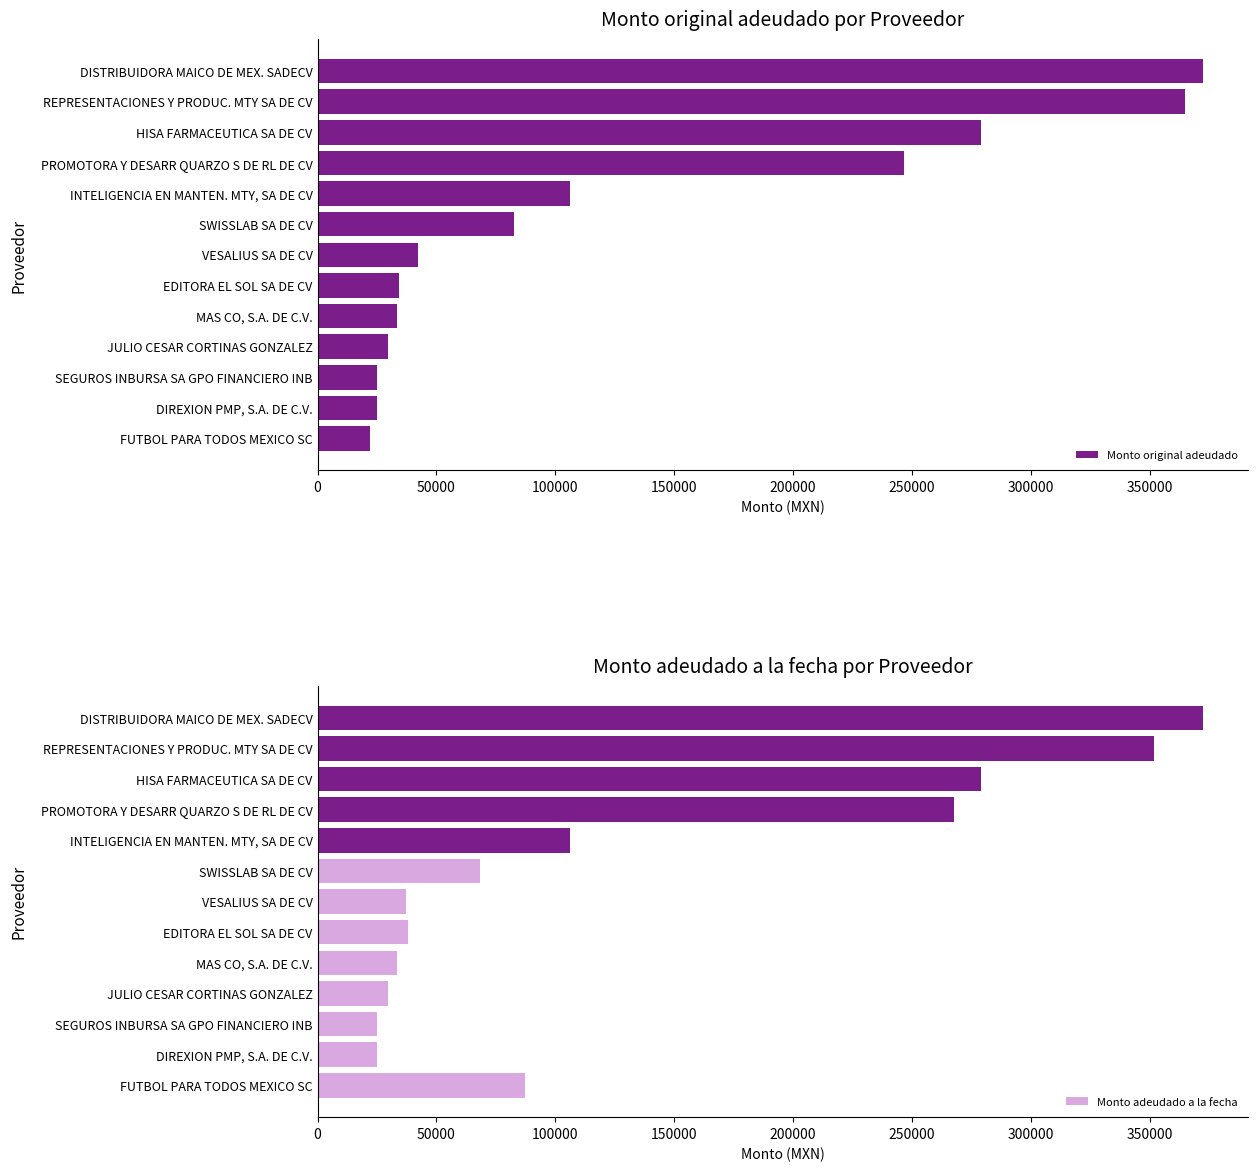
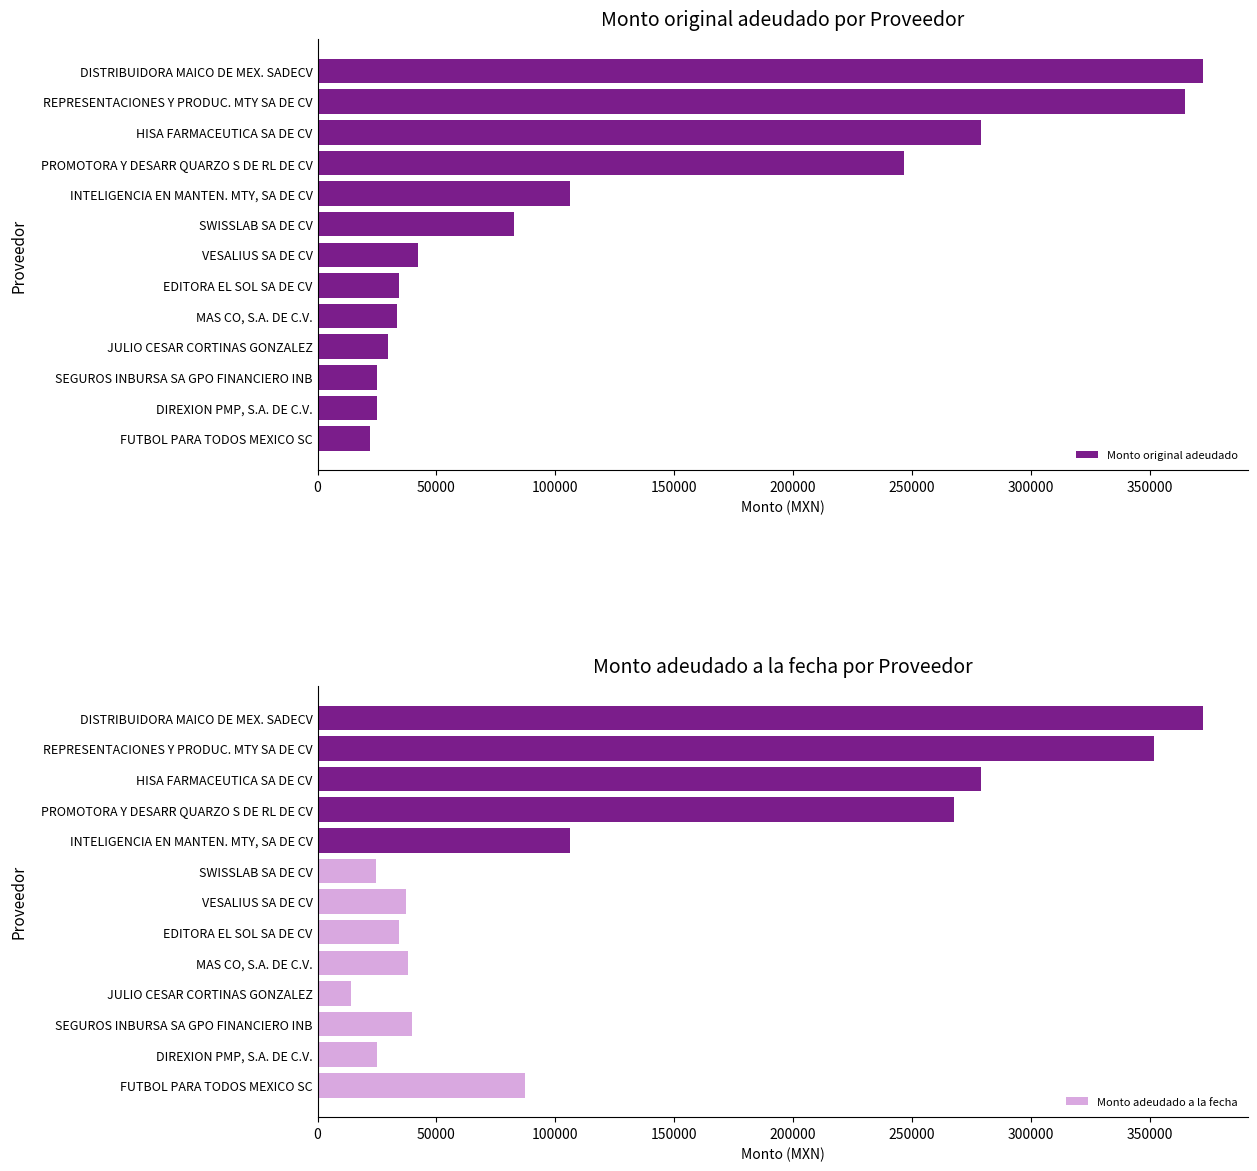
Monto adeudado a la fecha por Proveedor, SWISSLAB SA DE CV: 68000 -> 25000
Monto adeudado a la fecha por Proveedor, EDITORA EL SOL SA DE CV: 38000 -> 34000
Monto adeudado a la fecha por Proveedor, MAS CO, S.A. DE C.V.: 34000 -> 38000
Monto adeudado a la fecha por Proveedor, JULIO CESAR CORTINAS GONZALEZ: 29000 -> 14000
Monto adeudado a la fecha por Proveedor, SEGUROS INBURSA SA GPO FINANCIERO INB: 25000 -> 40000
